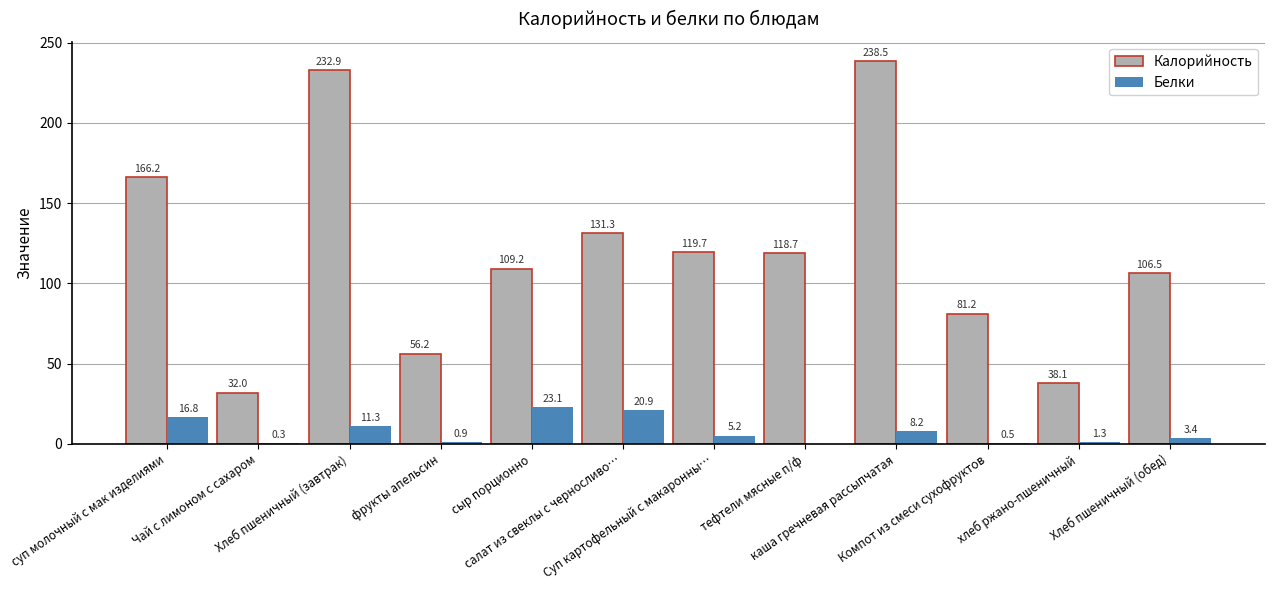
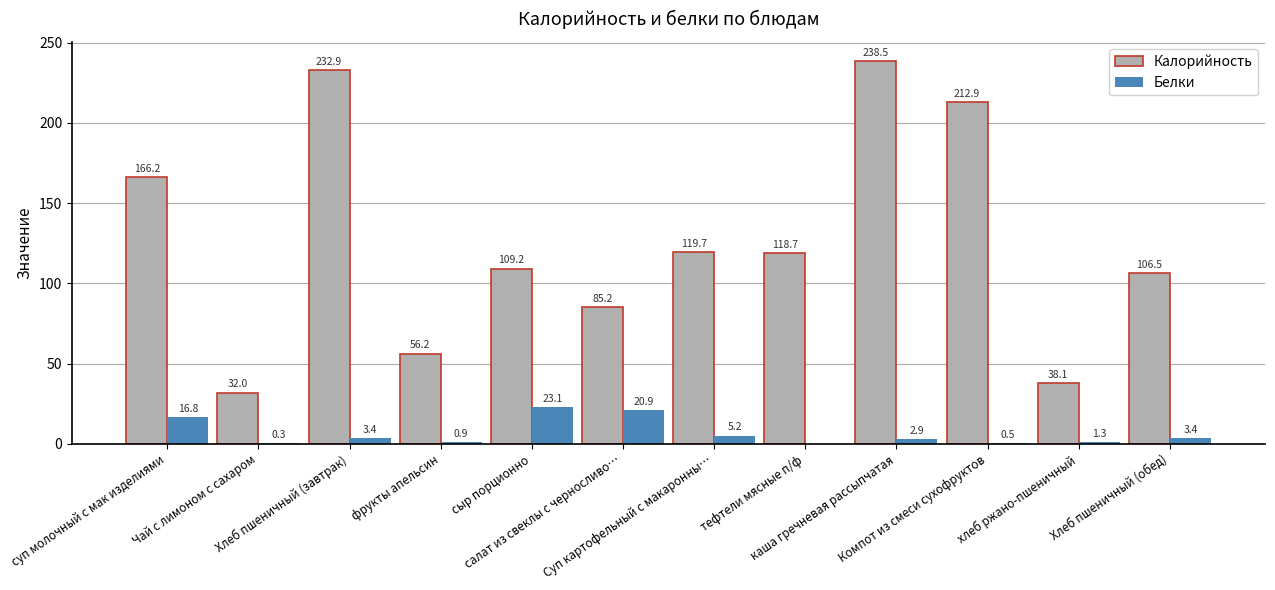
Белки, Хлеб пшеничный (завтрак): 11.3 -> 3.4
Калорийность, салат из свеклы с черносливо…: 131.3 -> 85.2
Белки, каша гречневая рассыпчатая: 8.2 -> 2.9
Калорийность, Компот из смеси сухофруктов: 81.2 -> 212.9
